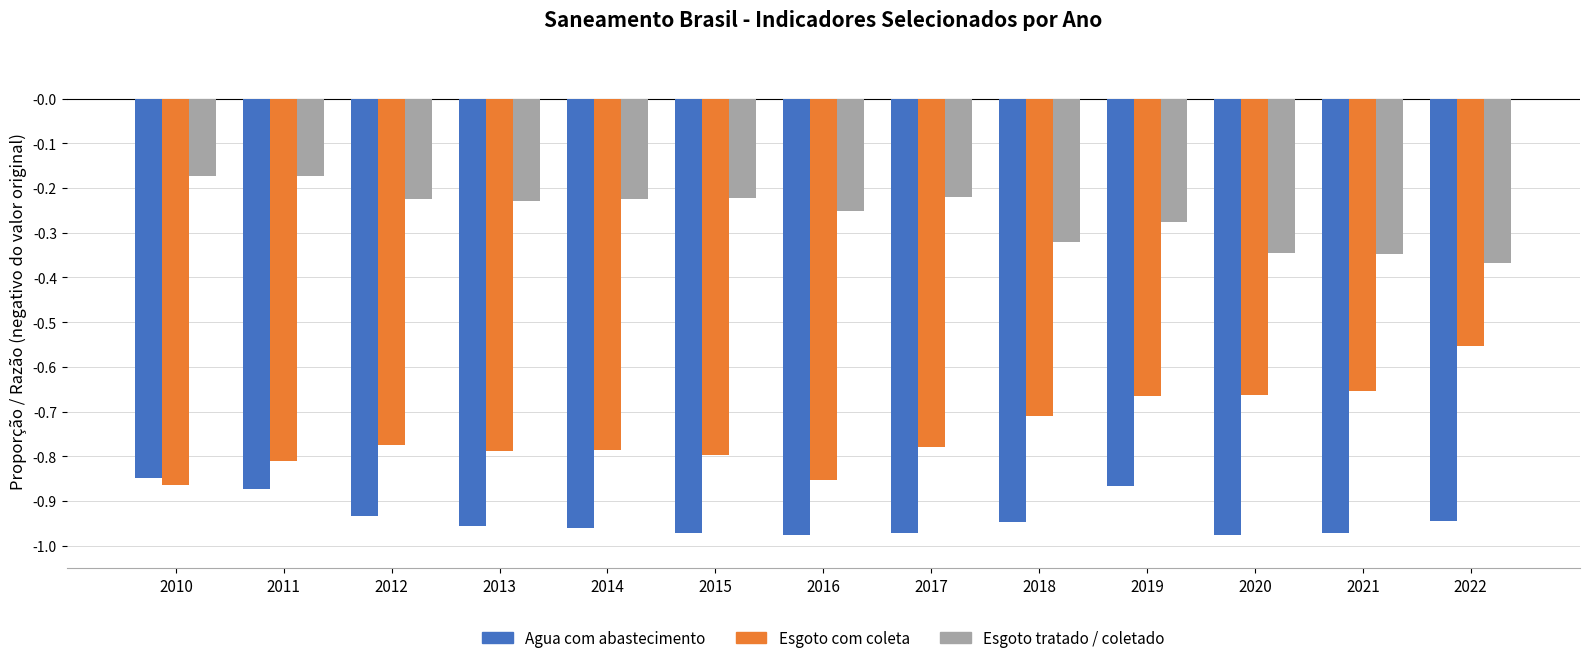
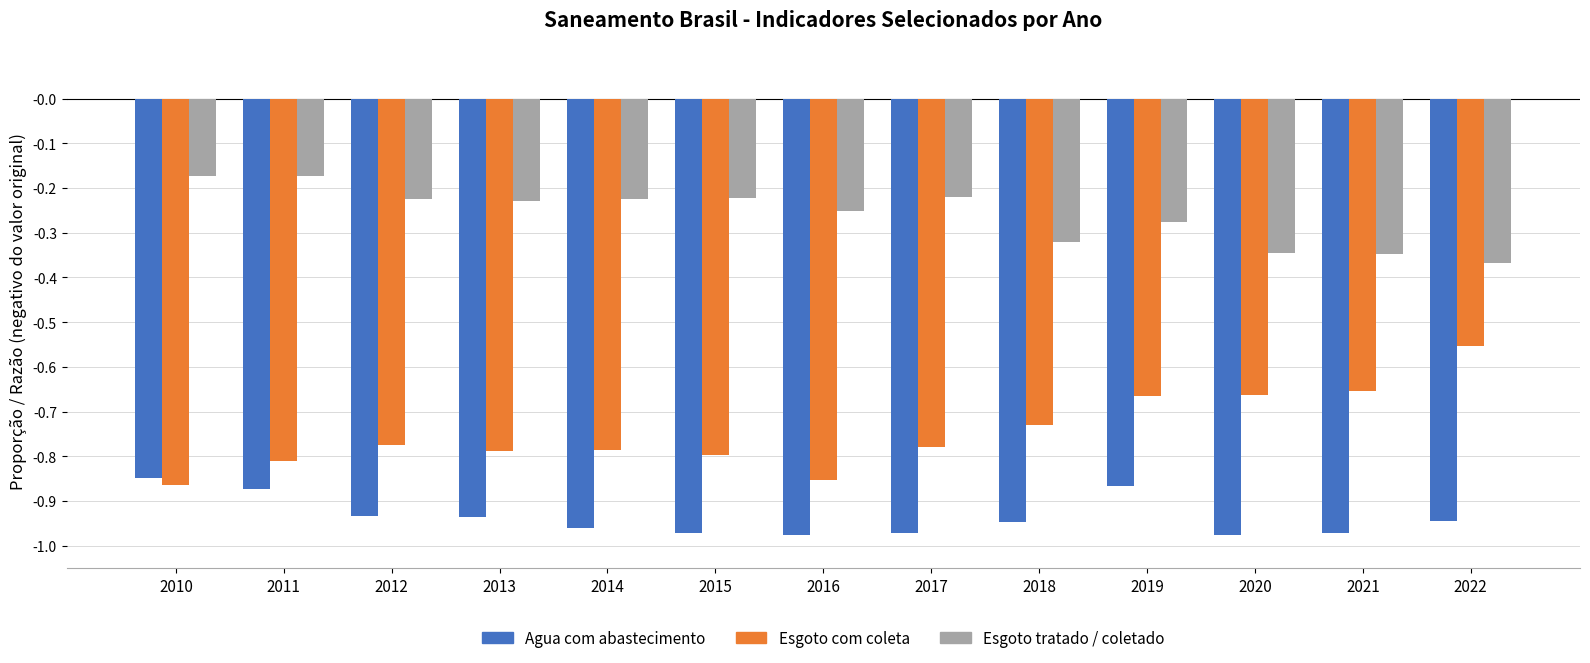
Agua com abastecimento, 2013: -0.96 -> -0.94
Esgoto com coleta, 2018: -0.71 -> -0.73
